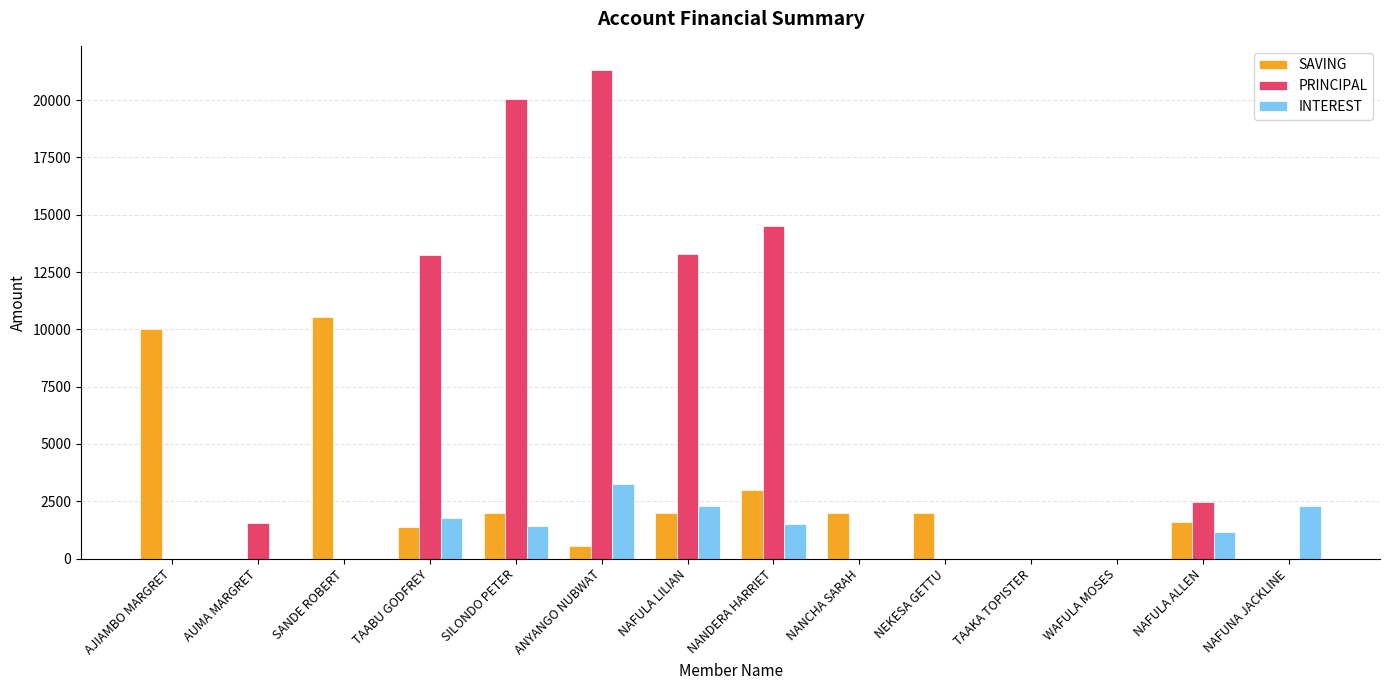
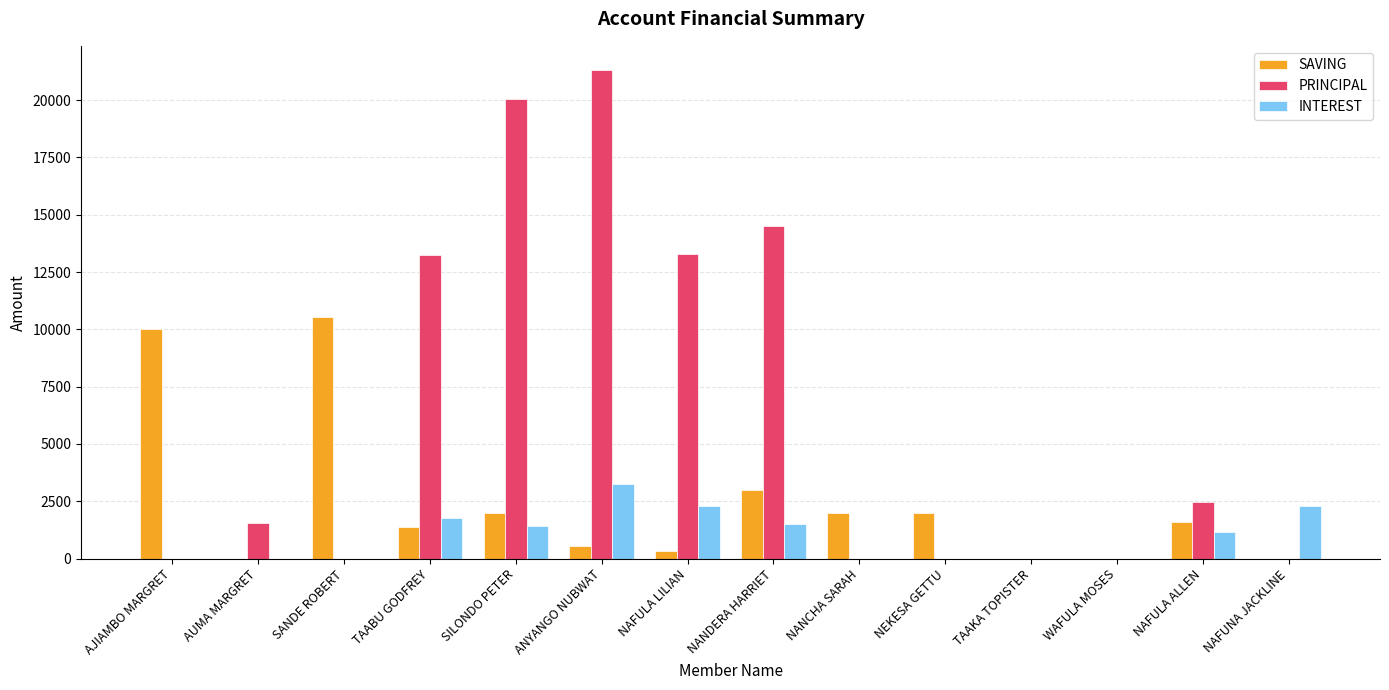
SAVING, NAFULA LILIAN: 2000 -> 300
